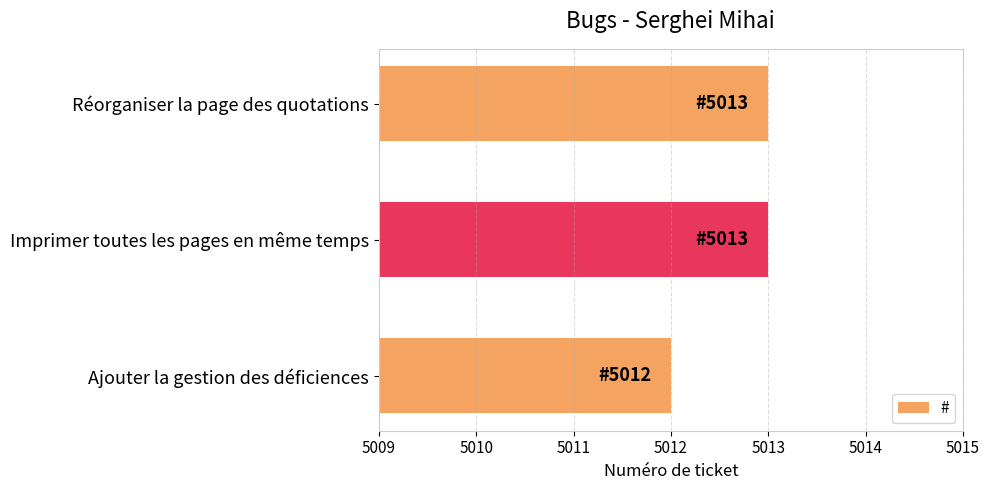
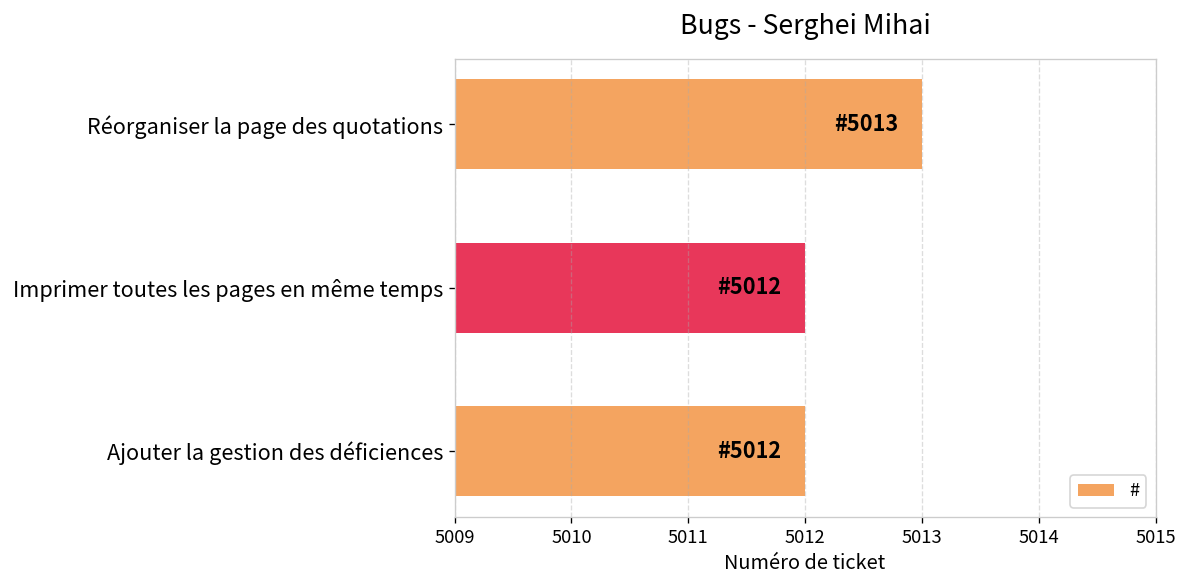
Imprimer toutes les pages en même temps: 5013 -> 5012
